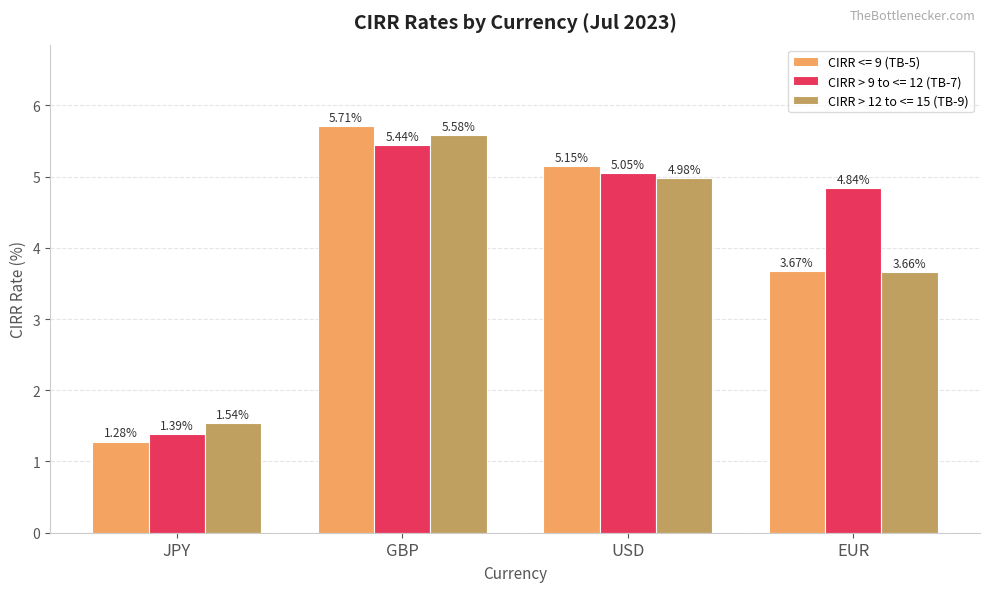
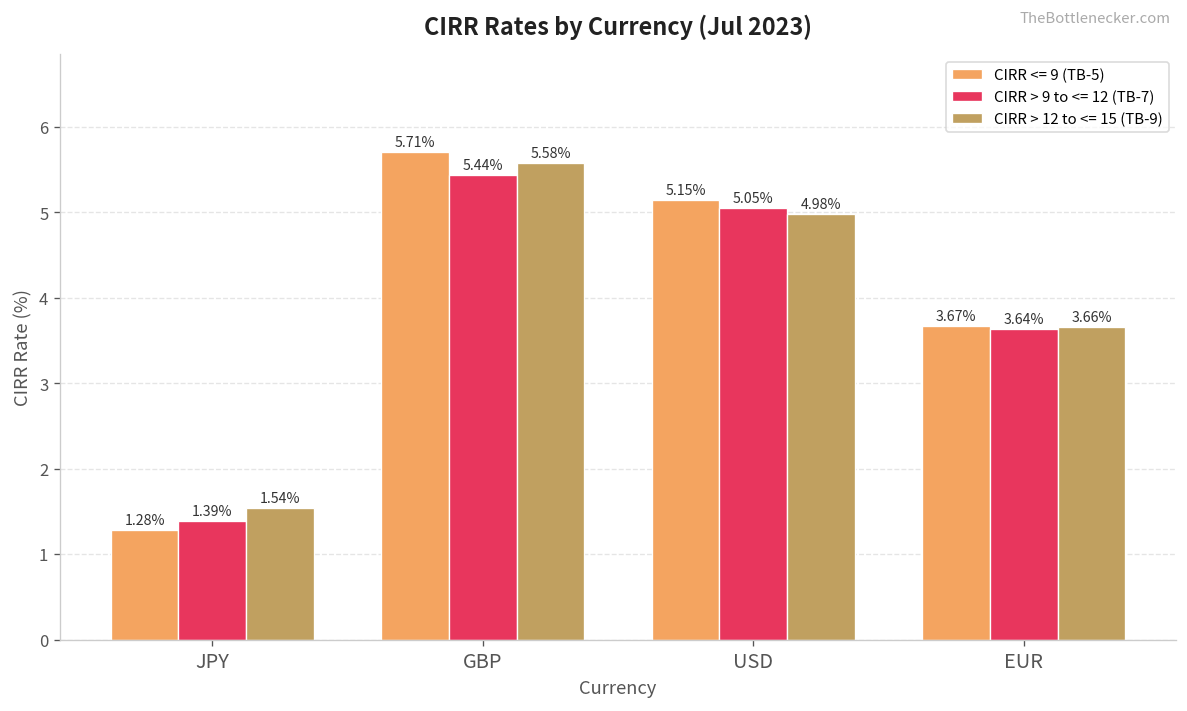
CIRR > 9 to <= 12 (TB-7), EUR: 4.84% -> 3.64%
